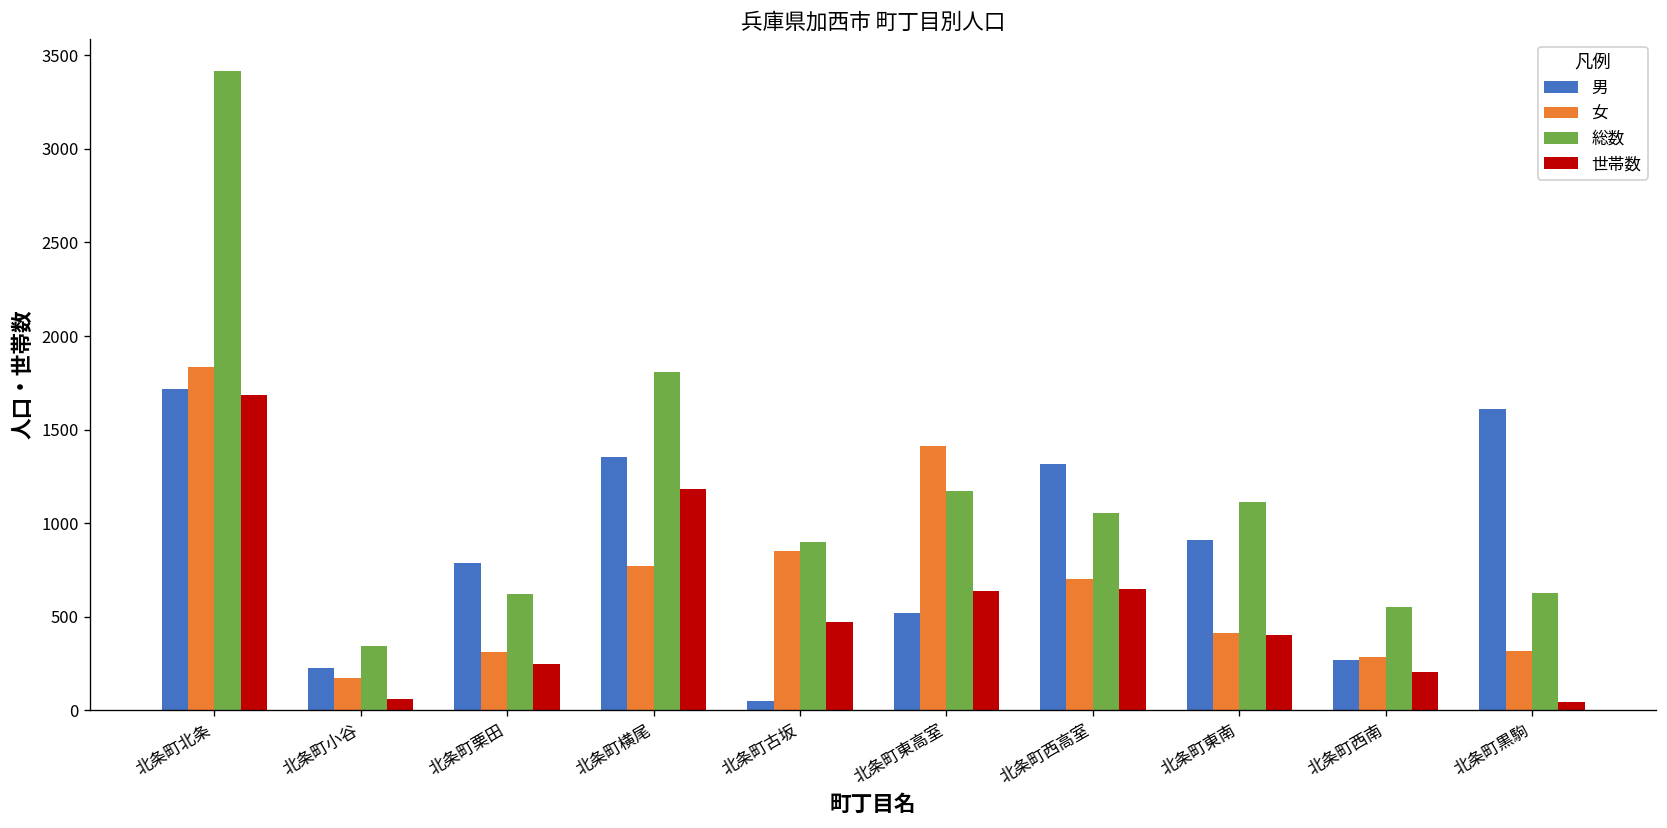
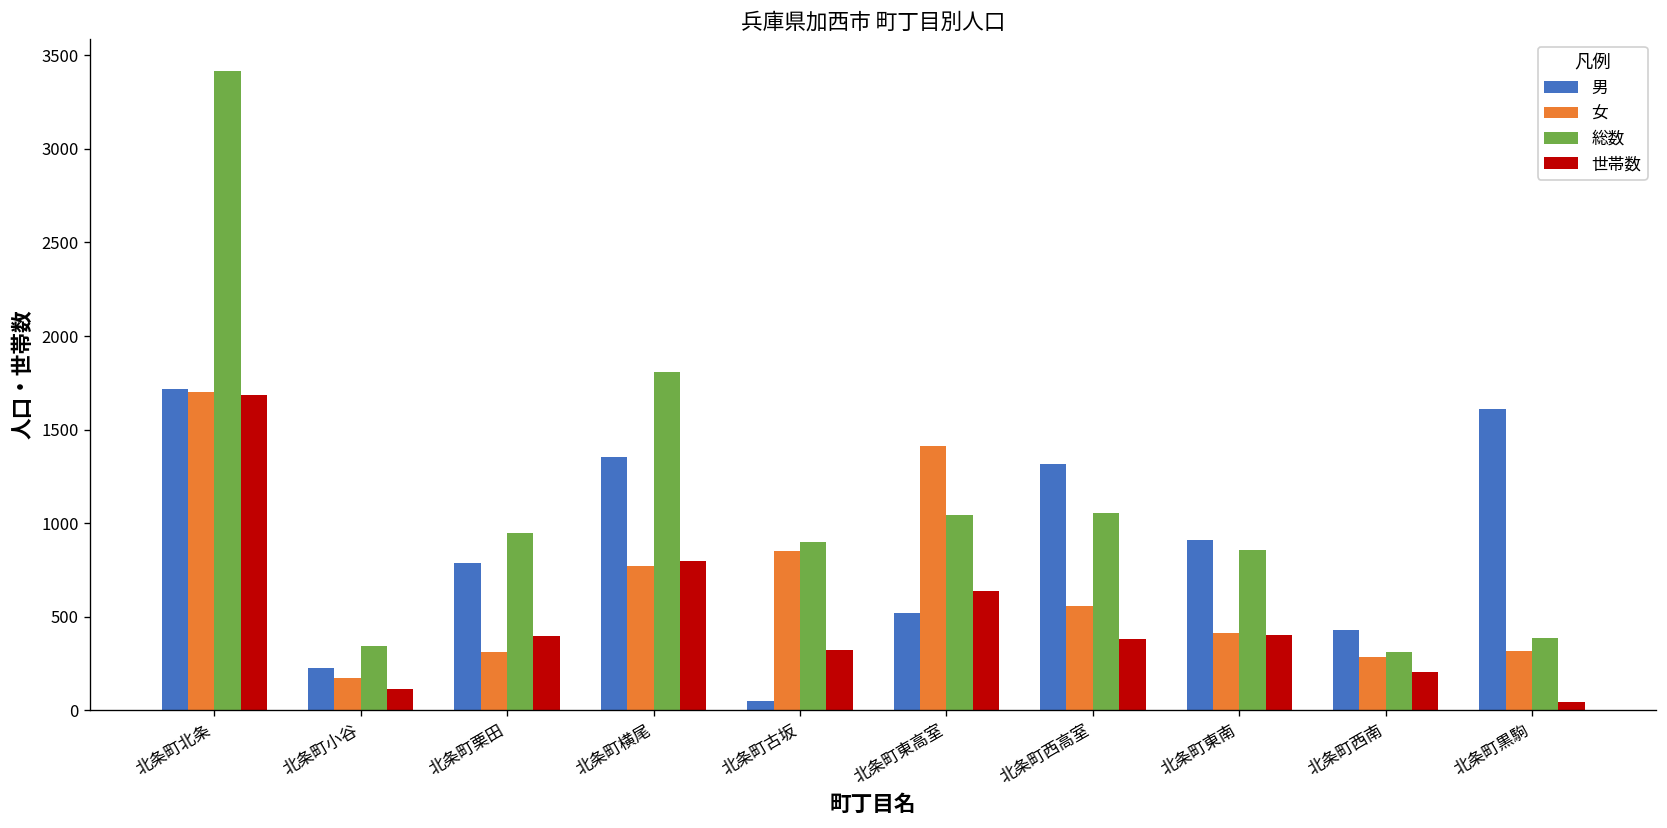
女, 北条町北条: 1840 -> 1700
世帯数, 北条町小谷: 60 -> 110
総数, 北条町栗田: 620 -> 950
世帯数, 北条町栗田: 250 -> 400
世帯数, 北条町横尾: 1180 -> 800
世帯数, 北条町古坂: 470 -> 320
総数, 北条町東高室: 1170 -> 1040
女, 北条町西高室: 700 -> 560
世帯数, 北条町西高室: 650 -> 380
総数, 北条町東南: 1110 -> 860
男, 北条町西南: 270 -> 430
総数, 北条町西南: 550 -> 310
総数, 北条町黒駒: 630 -> 390
